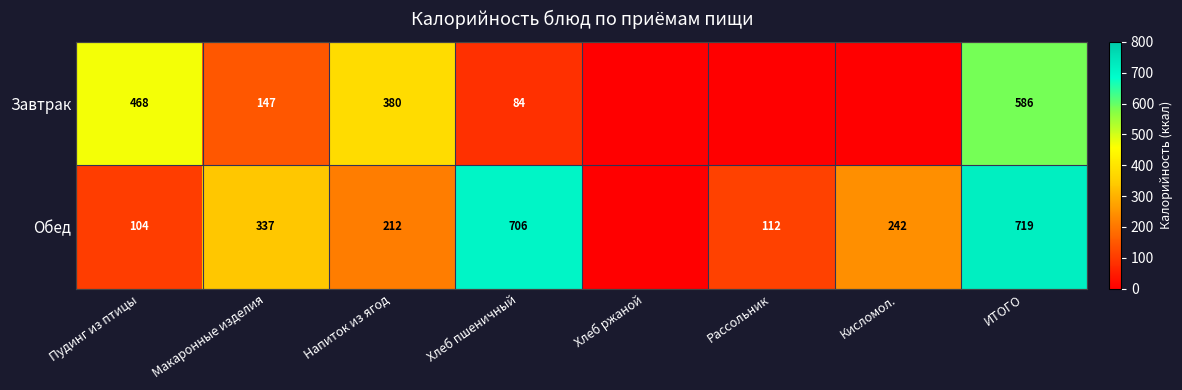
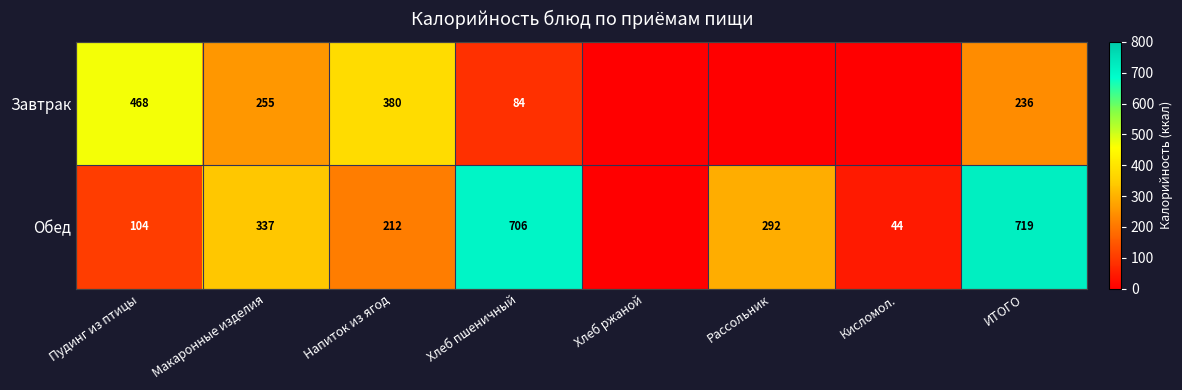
Завтрак, Макаронные изделия: 147 -> 255
Завтрак, ИТОГО: 586 -> 236
Обед, Рассольник: 112 -> 292
Обед, Кисломол.: 242 -> 44
